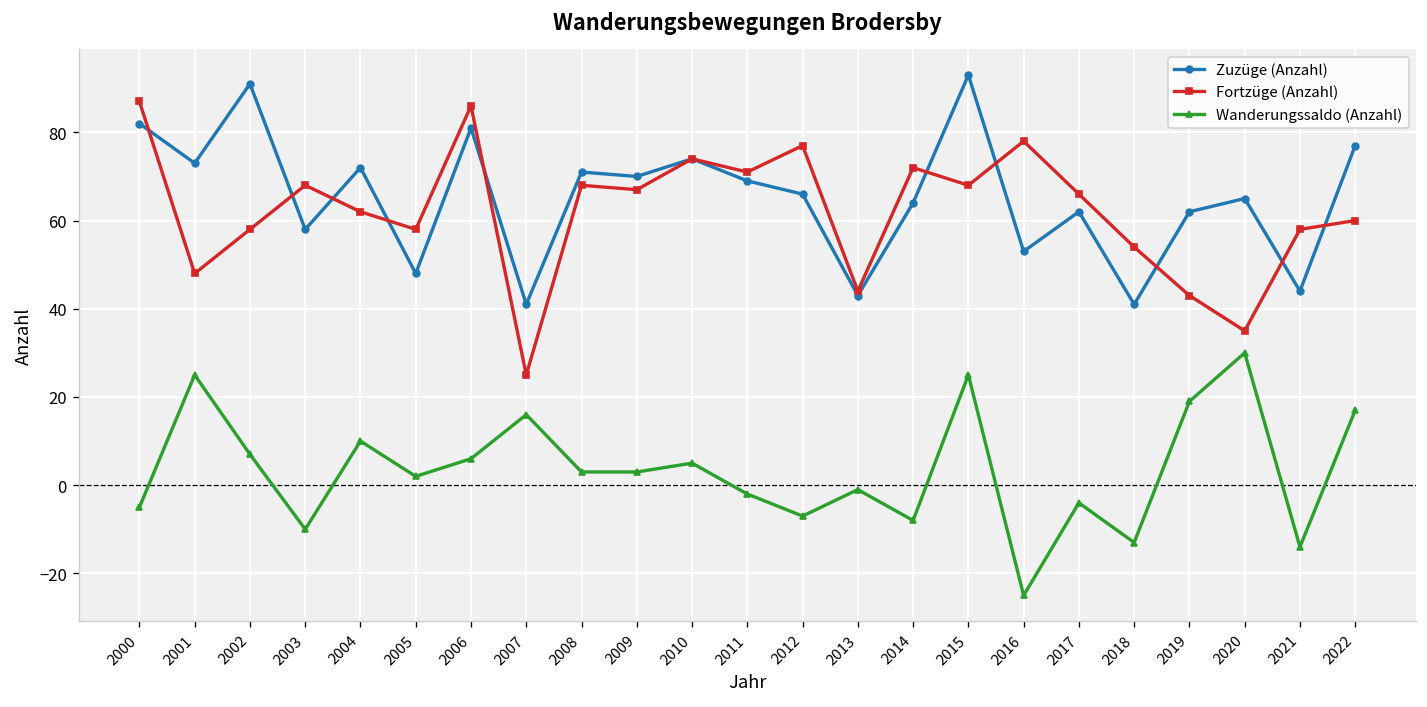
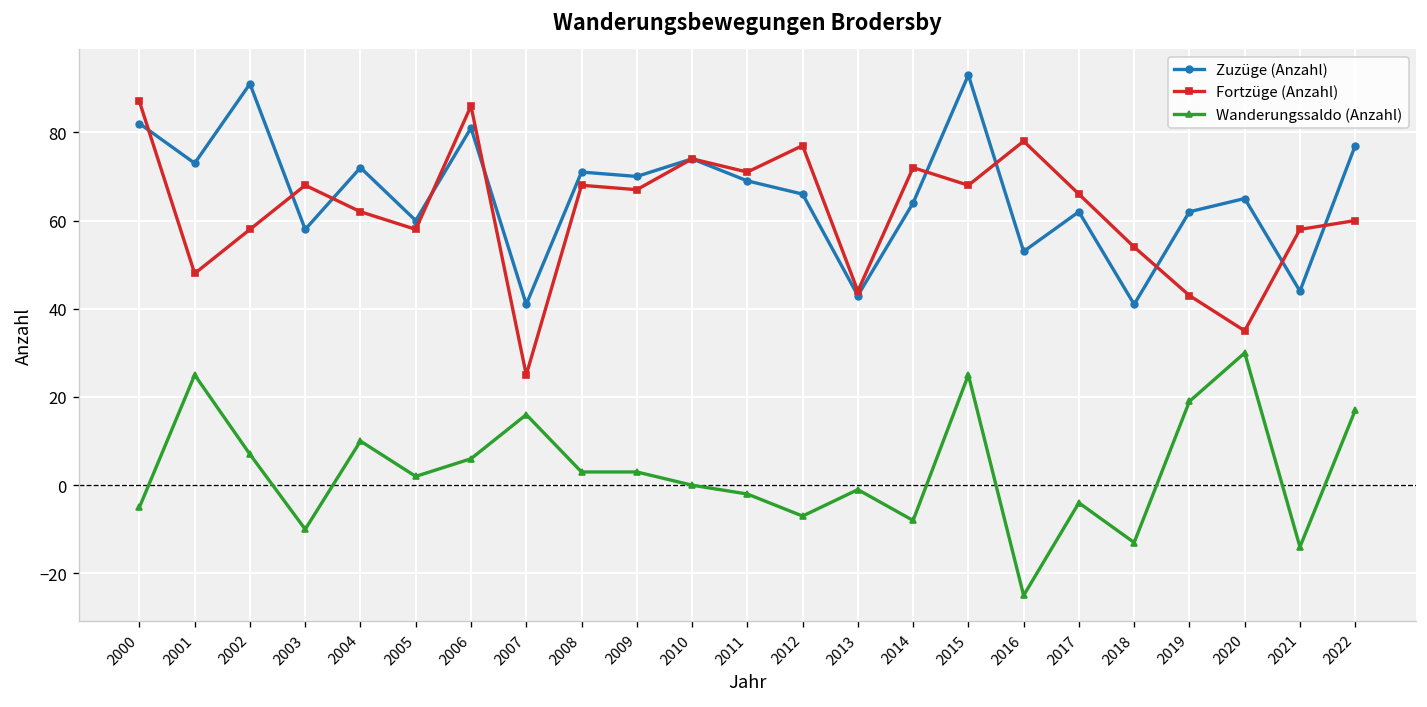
Zuzüge (Anzahl), 2005: 48 -> 60
Wanderungssaldo (Anzahl), 2010: 5 -> 0
